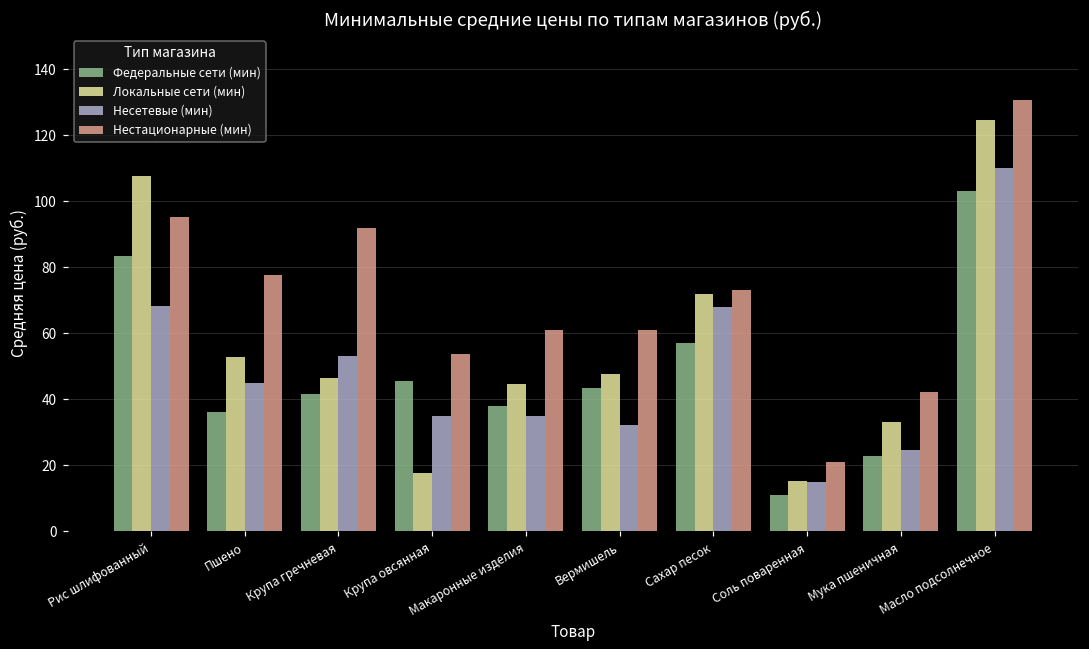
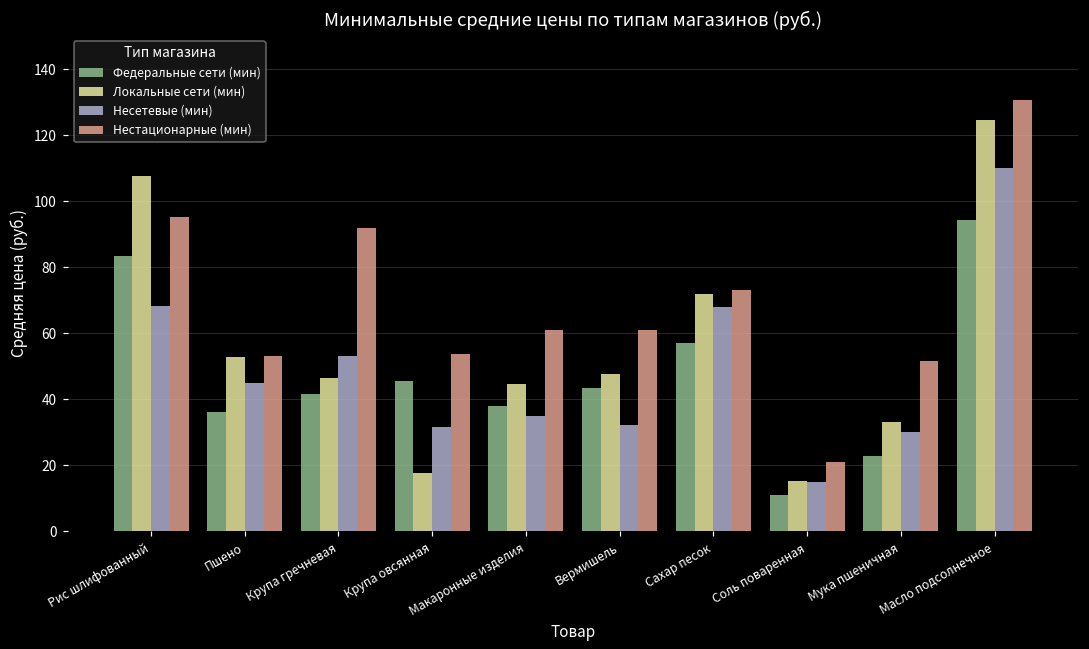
Нестационарные (мин), Пшено: 78 -> 53
Несетевые (мин), Крупа овсянная: 35 -> 32
Несетевые (мин), Мука пшеничная: 25 -> 30
Нестационарные (мин), Мука пшеничная: 42 -> 52
Федеральные сети (мин), Масло подсолнечное: 103 -> 94
